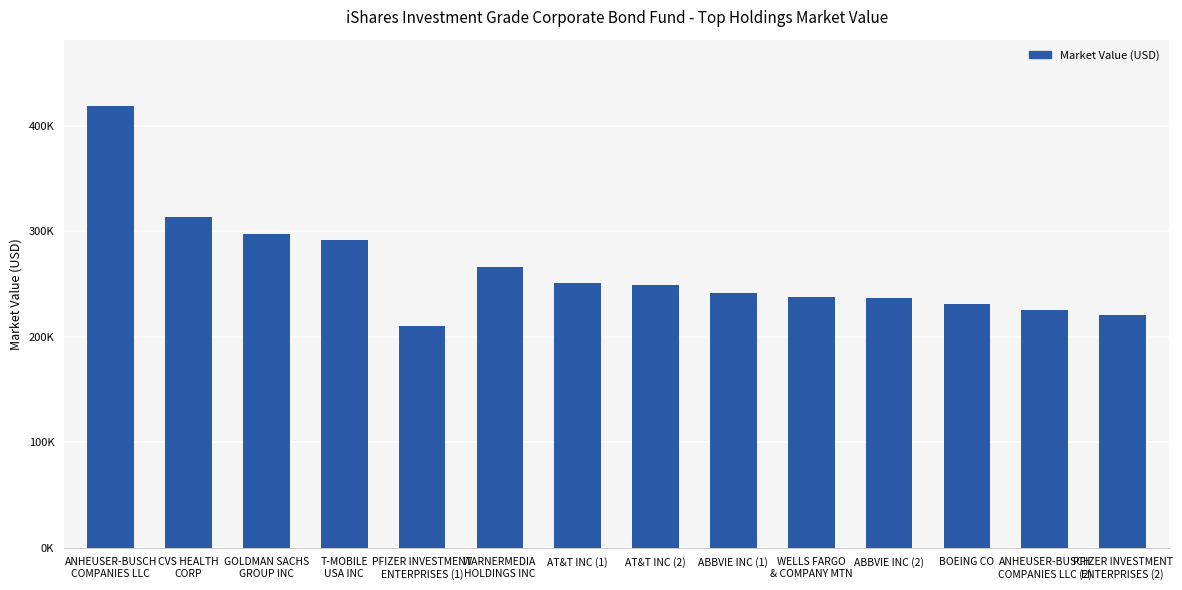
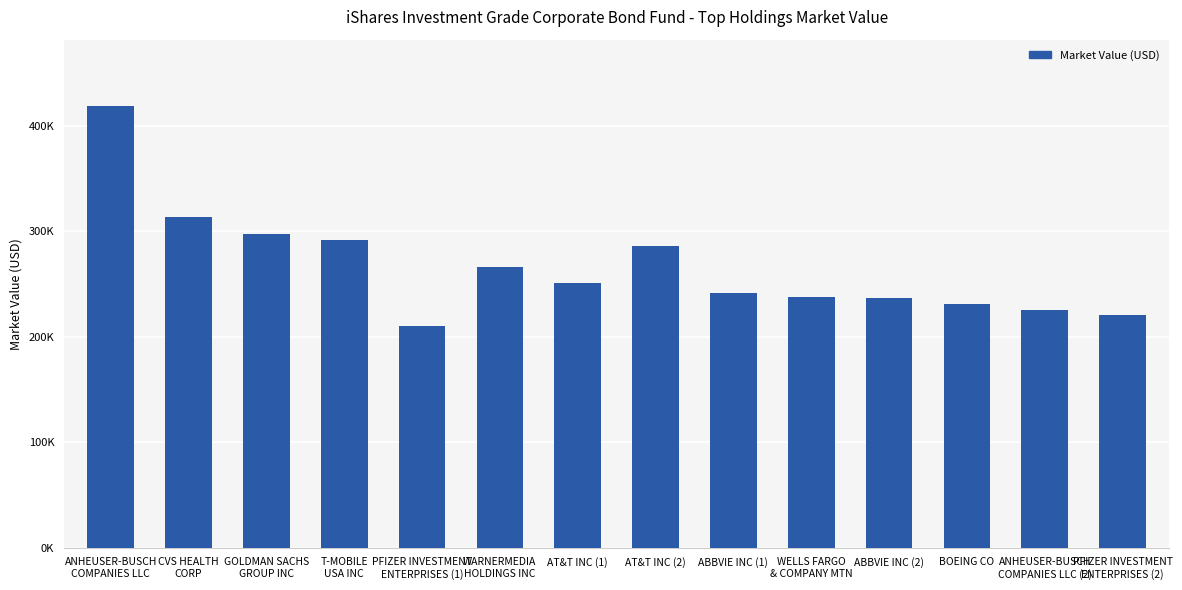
AT&T INC (2): 249000 -> 286000
